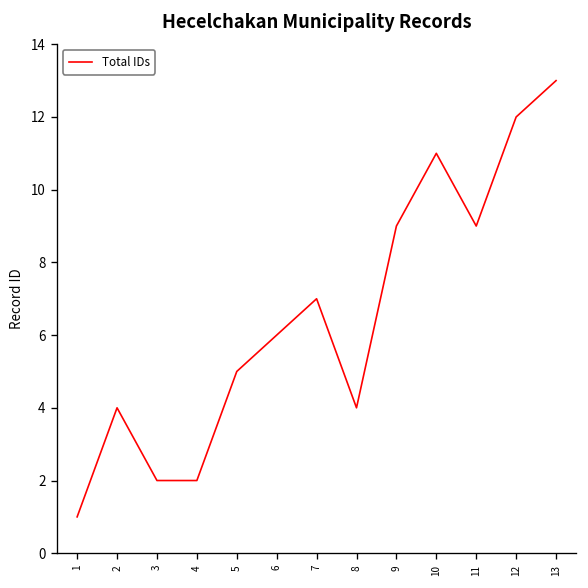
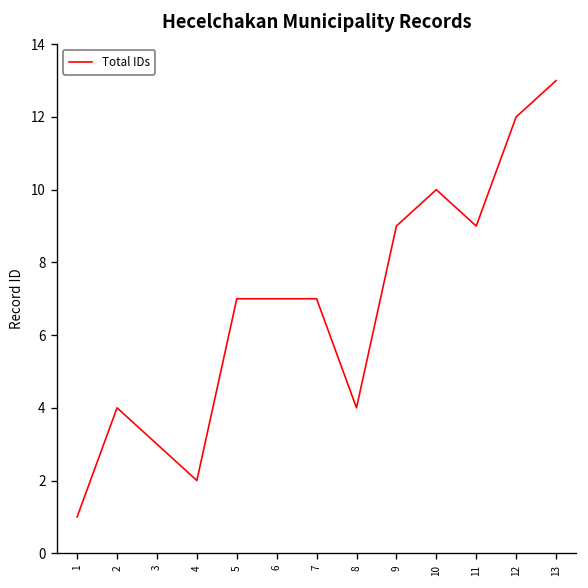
3: 2 -> 3
5: 5 -> 7
6: 6 -> 7
10: 11 -> 10
